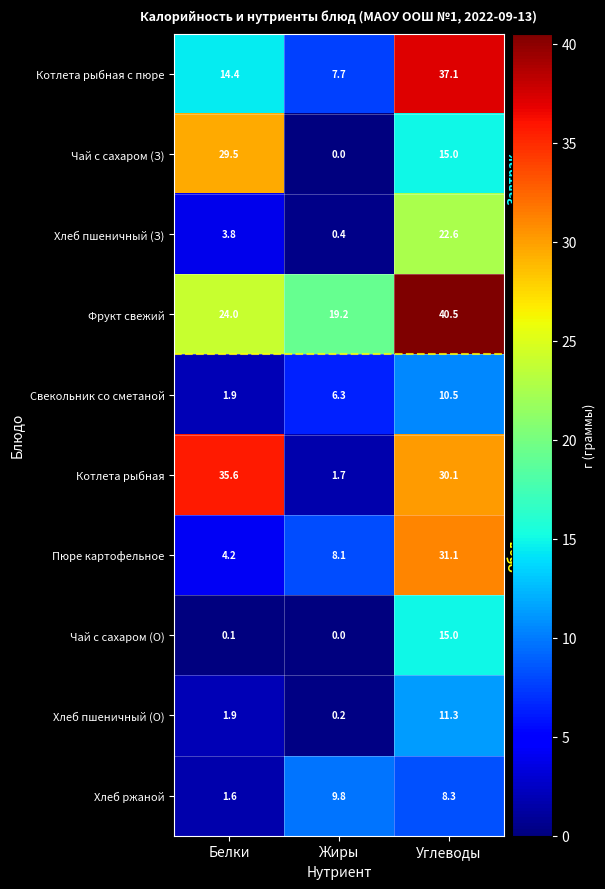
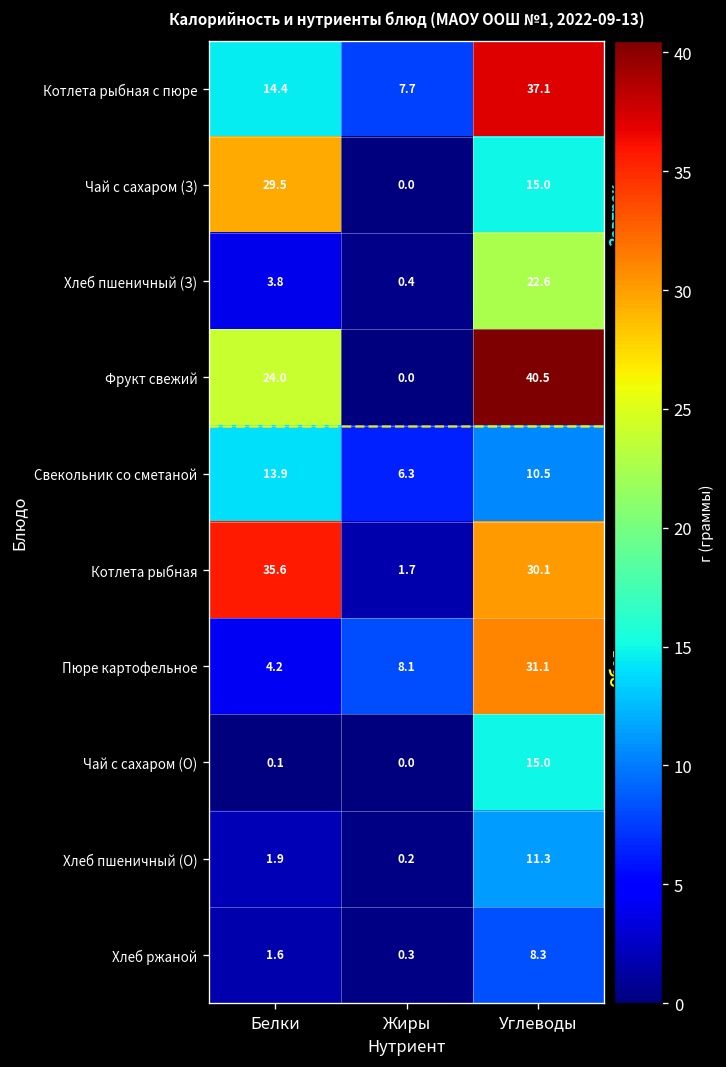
Фрукт свежий, Жиры: 19.2 -> 0.0
Свекольник со сметаной, Белки: 1.9 -> 13.9
Хлеб ржаной, Жиры: 9.8 -> 0.3
